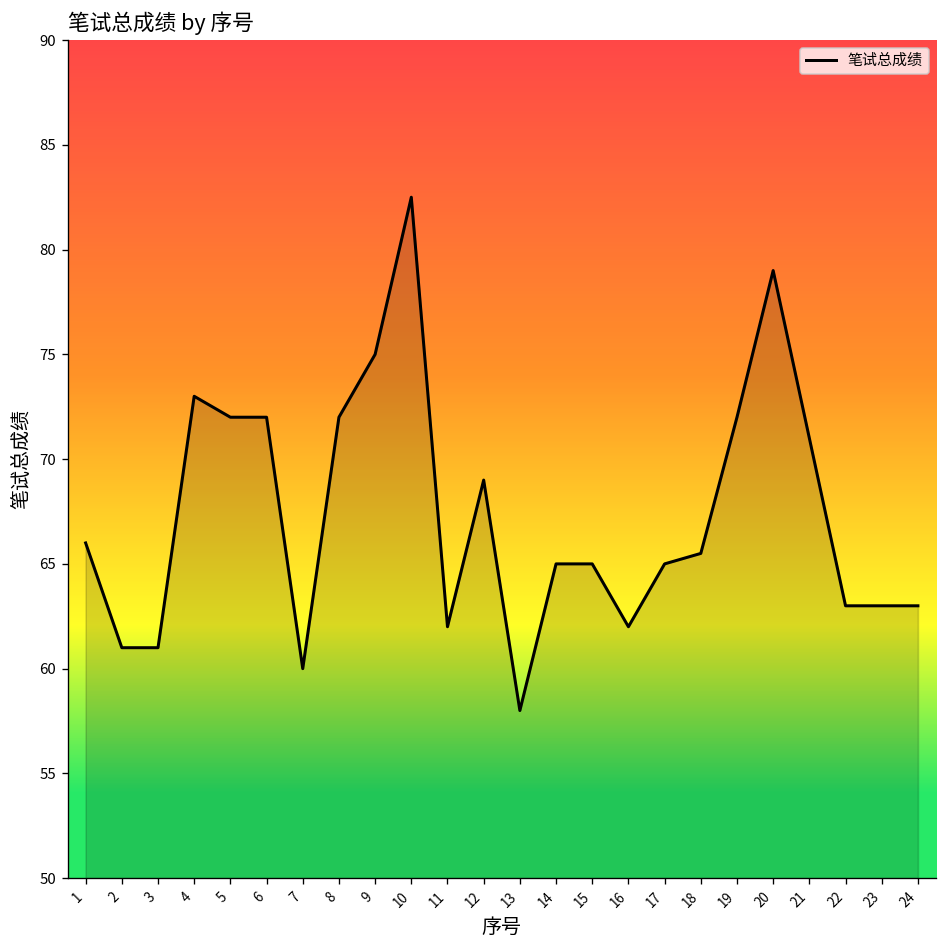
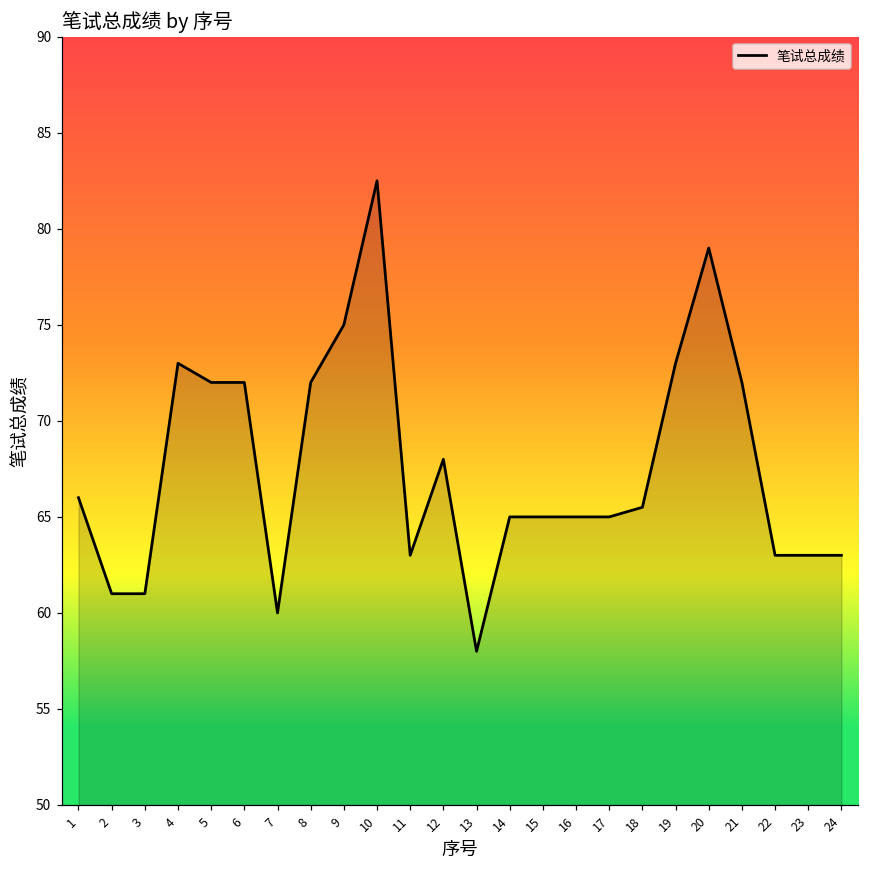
11: 62 -> 63
12: 69 -> 68
16: 62 -> 65
19: 72 -> 73
21: 71 -> 72
